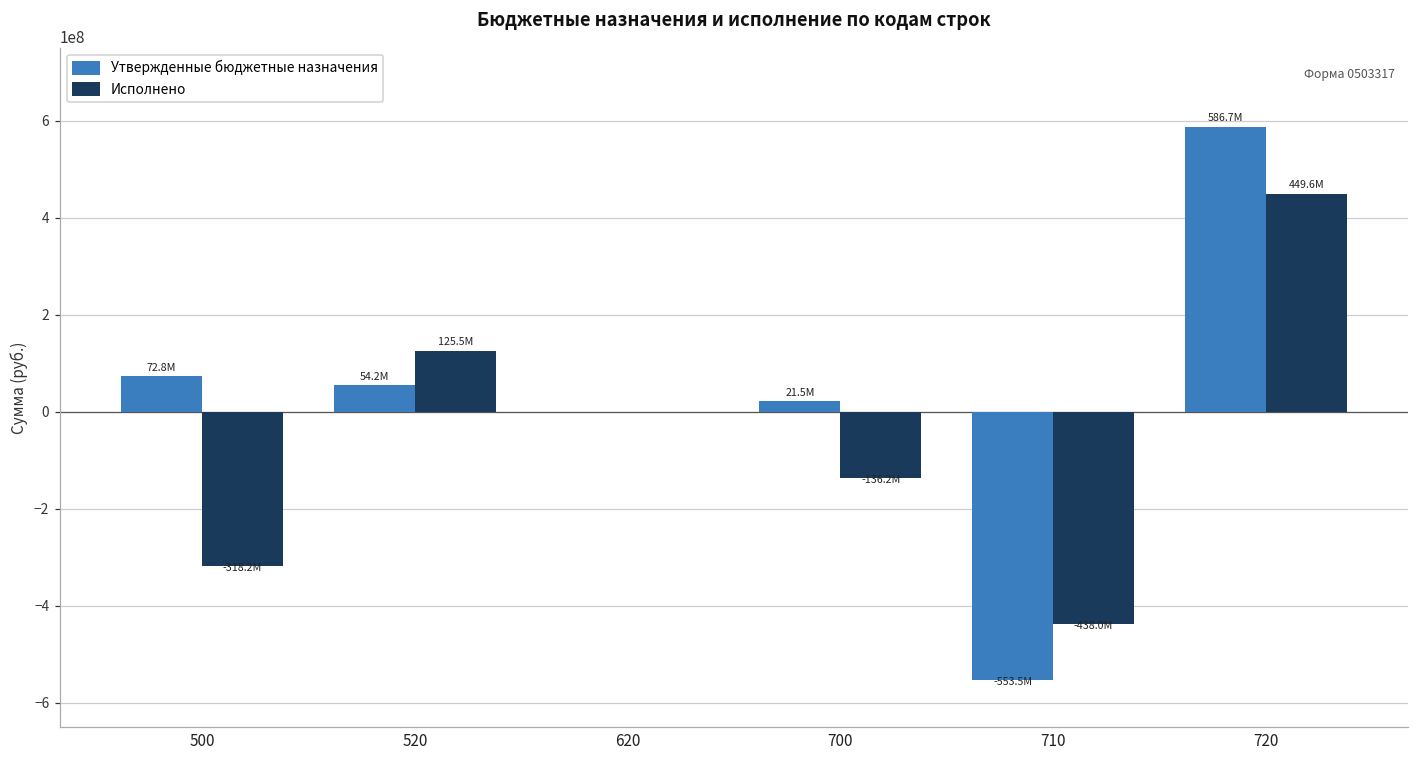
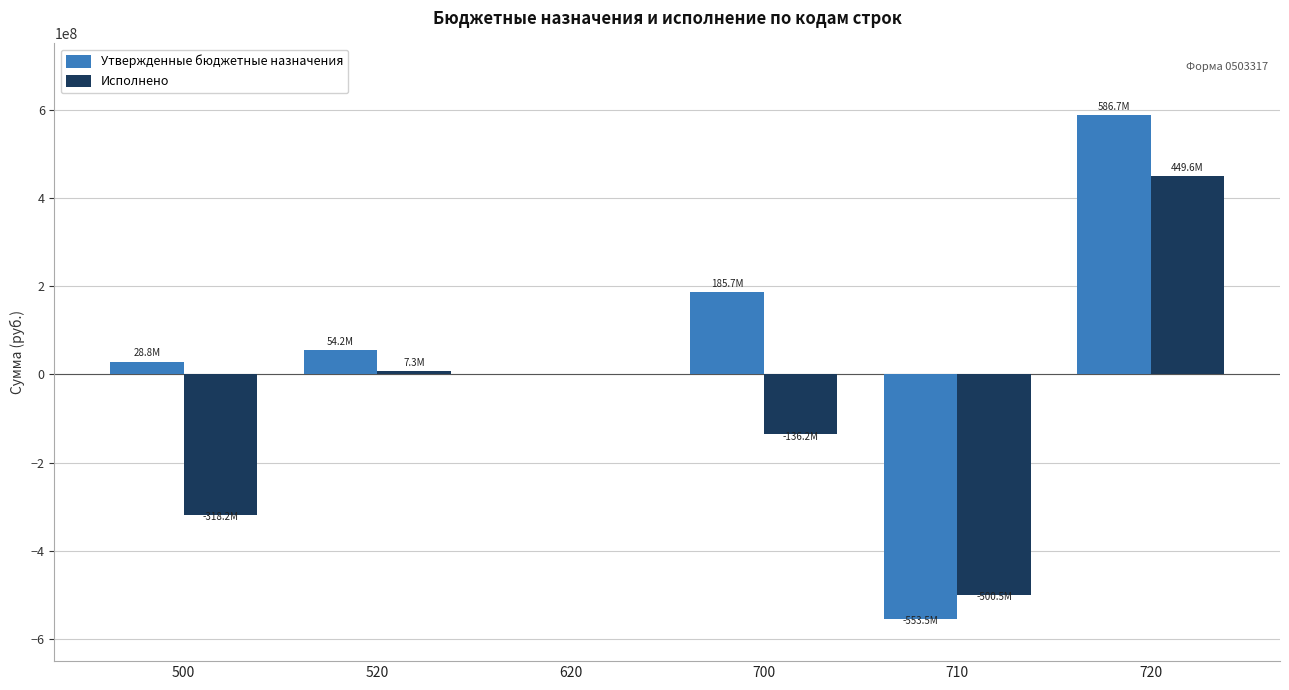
Утвержденные бюджетные назначения, 500: 72.8M -> 28.8M
Исполнено, 520: 125.5M -> 7.3M
Утвержденные бюджетные назначения, 700: 21.5M -> 185.7M
Исполнено, 710: -438.0M -> -500.5M
